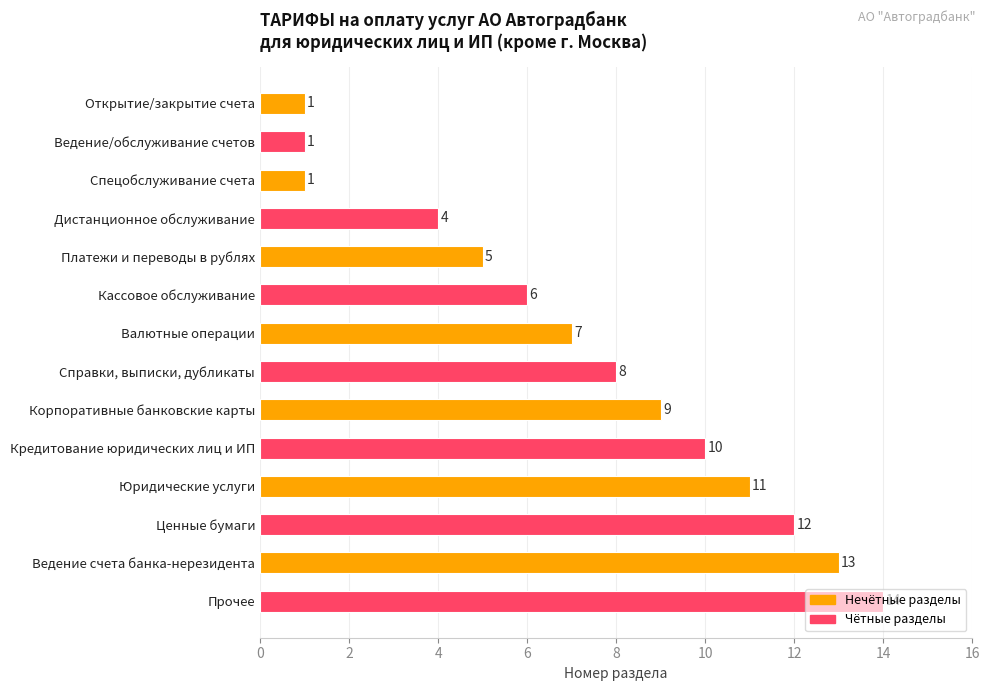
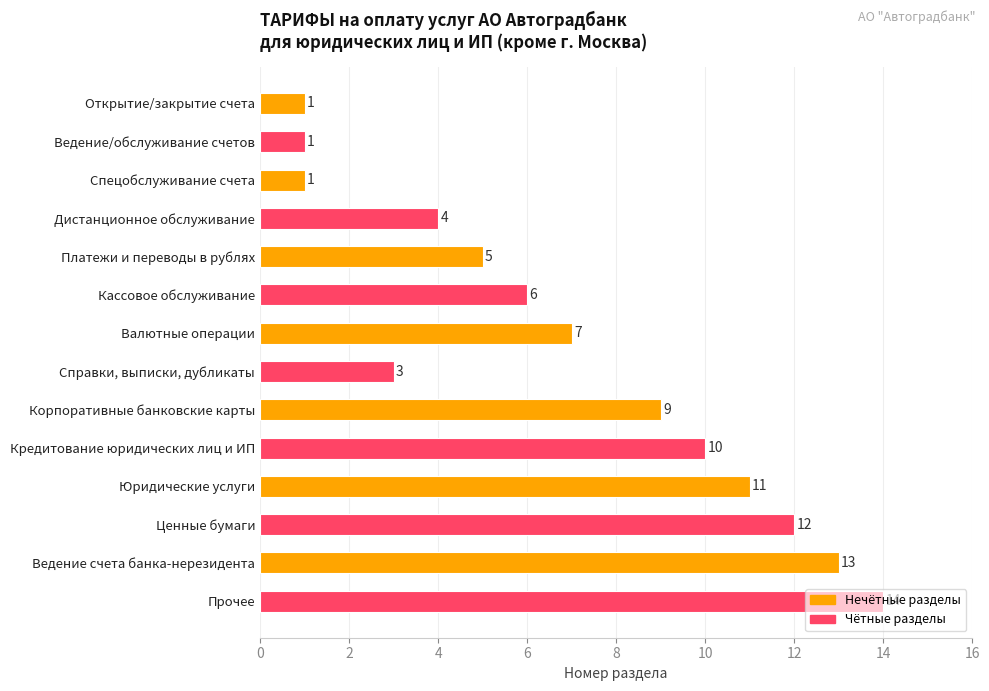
Справки, выписки, дубликаты: 8 -> 3
